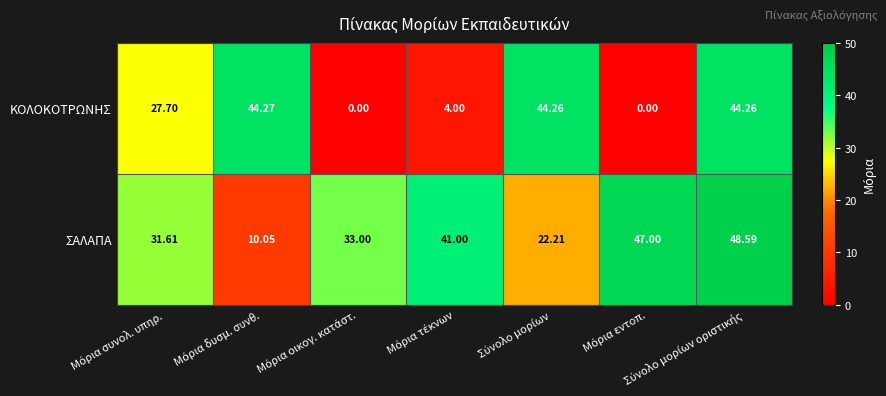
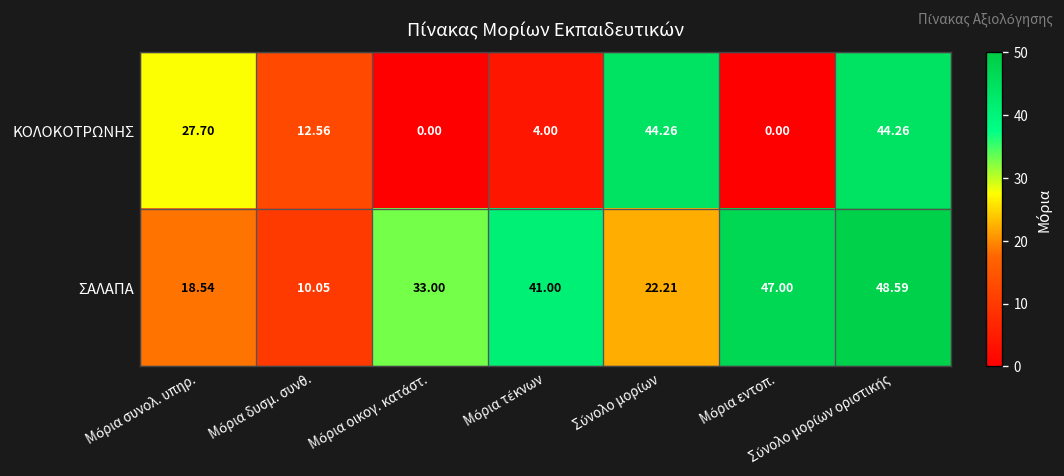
ΚΟΛΟΚΟΤΡΩΝΗΣ, Μόρια δυσμ. συνθ.: 44.27 -> 12.56
ΣΑΛΑΠΑ, Μόρια συνολ. υπηρ.: 31.61 -> 18.54
